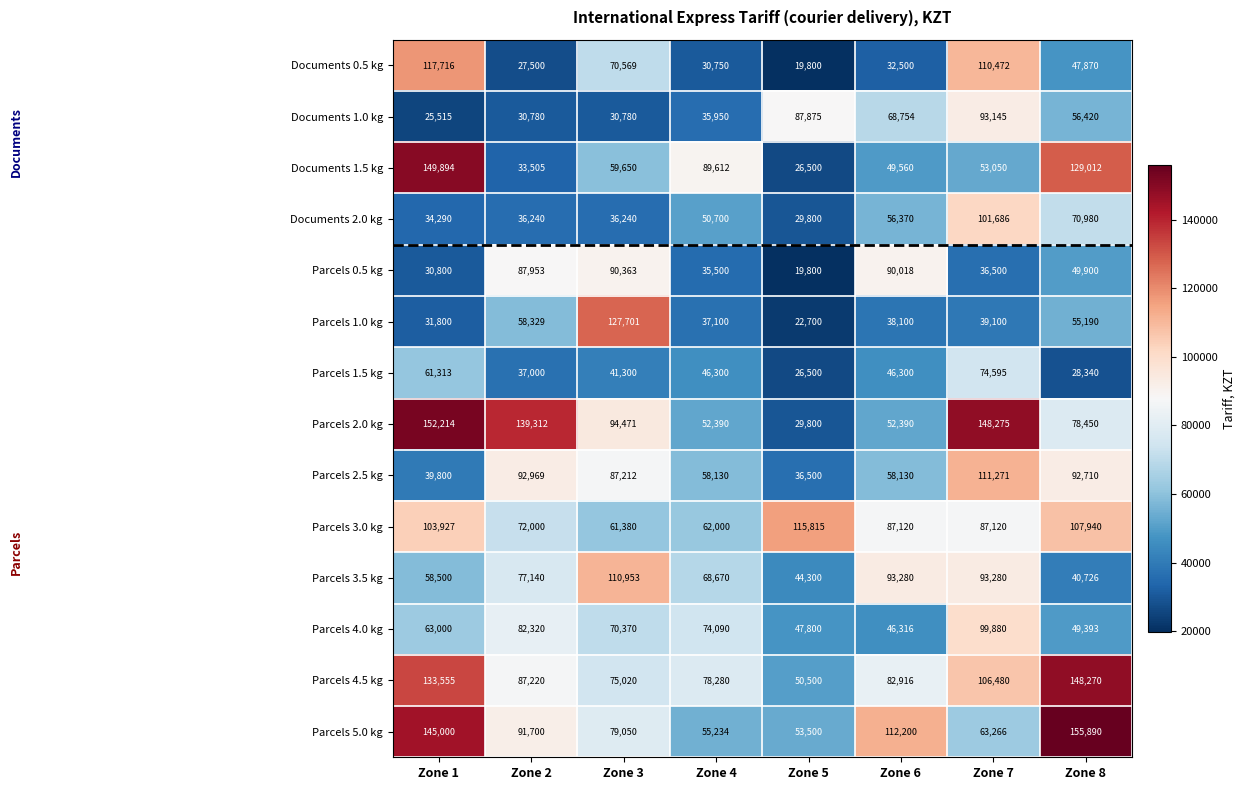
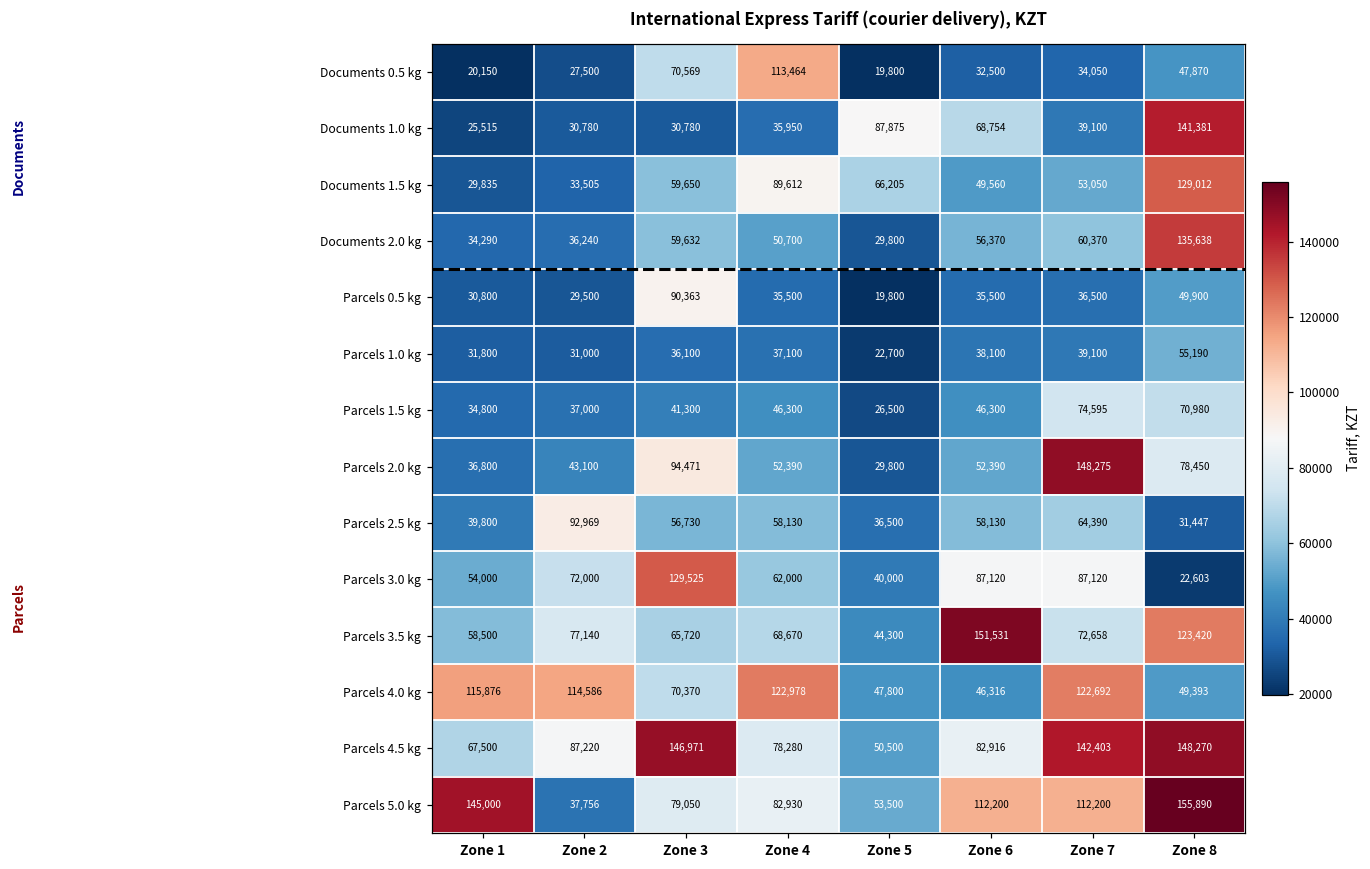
Documents 0.5 kg, Zone 1: 117,716 -> 20,150
Documents 0.5 kg, Zone 4: 30,750 -> 113,464
Documents 0.5 kg, Zone 7: 110,472 -> 34,050
Documents 1.0 kg, Zone 7: 93,145 -> 39,100
Documents 1.0 kg, Zone 8: 56,420 -> 141,381
Documents 1.5 kg, Zone 1: 149,894 -> 29,835
Documents 1.5 kg, Zone 5: 26,500 -> 66,205
Documents 2.0 kg, Zone 3: 36,240 -> 59,632
Documents 2.0 kg, Zone 7: 101,686 -> 60,370
Documents 2.0 kg, Zone 8: 70,980 -> 135,638
Parcels 0.5 kg, Zone 2: 87,953 -> 29,500
Parcels 0.5 kg, Zone 6: 90,018 -> 35,500
Parcels 1.0 kg, Zone 2: 58,329 -> 31,000
Parcels 1.0 kg, Zone 3: 127,701 -> 36,100
Parcels 1.5 kg, Zone 1: 61,313 -> 34,800
Parcels 1.5 kg, Zone 8: 28,340 -> 70,980
Parcels 2.0 kg, Zone 1: 152,214 -> 36,800
Parcels 2.0 kg, Zone 2: 139,312 -> 43,100
Parcels 2.5 kg, Zone 3: 87,212 -> 56,730
Parcels 2.5 kg, Zone 7: 111,271 -> 64,390
Parcels 2.5 kg, Zone 8: 92,710 -> 31,447
Parcels 3.0 kg, Zone 1: 103,927 -> 54,000
Parcels 3.0 kg, Zone 3: 61,380 -> 129,525
Parcels 3.0 kg, Zone 5: 115,815 -> 40,000
Parcels 3.0 kg, Zone 8: 107,940 -> 22,603
Parcels 3.5 kg, Zone 3: 110,953 -> 65,720
Parcels 3.5 kg, Zone 6: 93,280 -> 151,531
Parcels 3.5 kg, Zone 7: 93,280 -> 72,658
Parcels 3.5 kg, Zone 8: 40,726 -> 123,420
Parcels 4.0 kg, Zone 1: 63,000 -> 115,876
Parcels 4.0 kg, Zone 2: 82,320 -> 114,586
Parcels 4.0 kg, Zone 4: 74,090 -> 122,978
Parcels 4.0 kg, Zone 7: 99,880 -> 122,692
Parcels 4.5 kg, Zone 1: 133,555 -> 67,500
Parcels 4.5 kg, Zone 3: 75,020 -> 146,971
Parcels 4.5 kg, Zone 7: 106,480 -> 142,403
Parcels 5.0 kg, Zone 2: 91,700 -> 37,756
Parcels 5.0 kg, Zone 4: 55,234 -> 82,930
Parcels 5.0 kg, Zone 7: 63,266 -> 112,200
